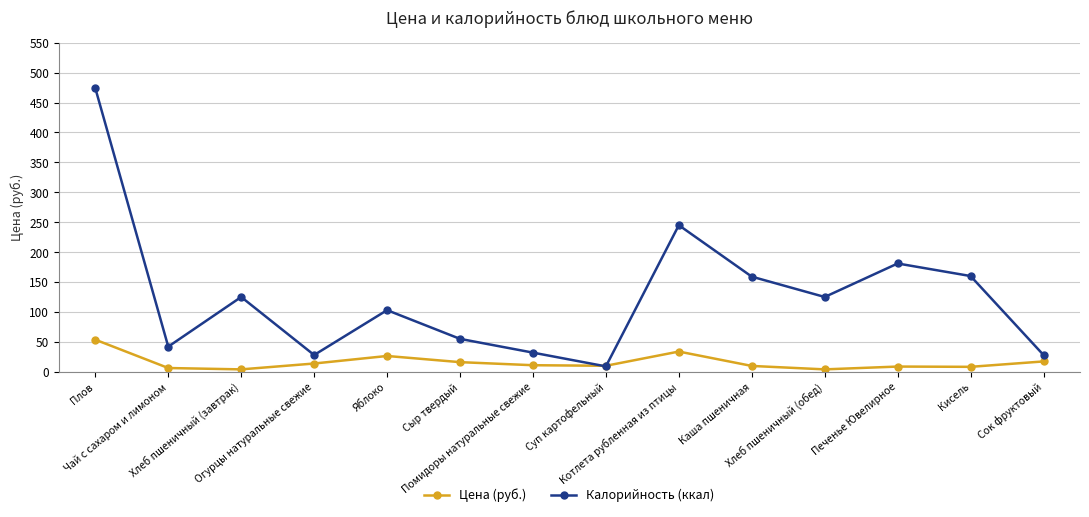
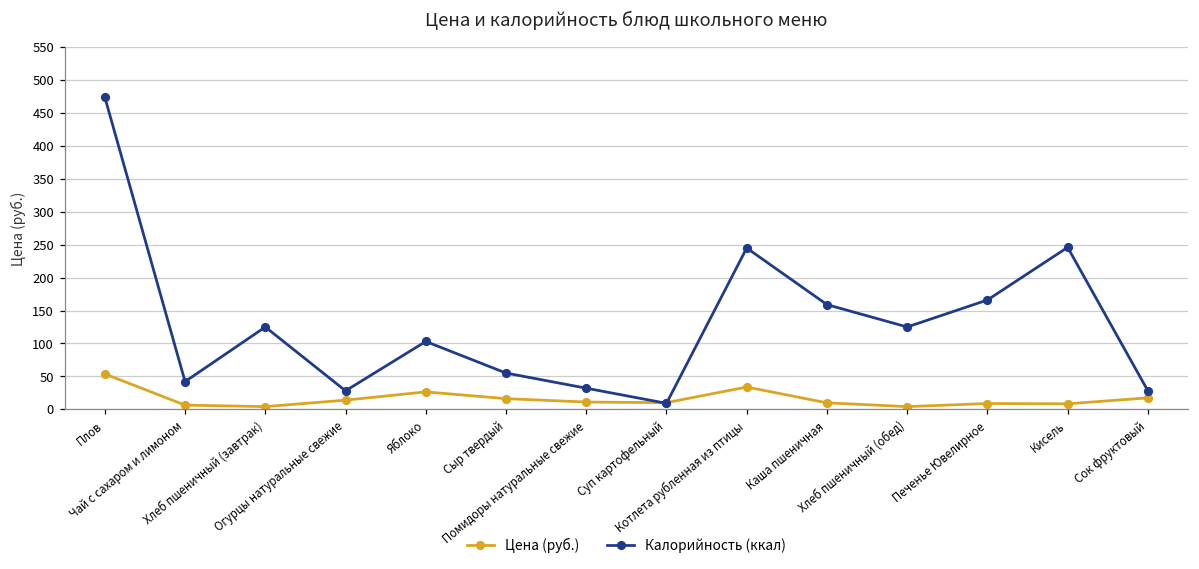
Калорийность (ккал), Печенье Ювелирное: 180 -> 170
Калорийность (ккал), Кисель: 160 -> 250
